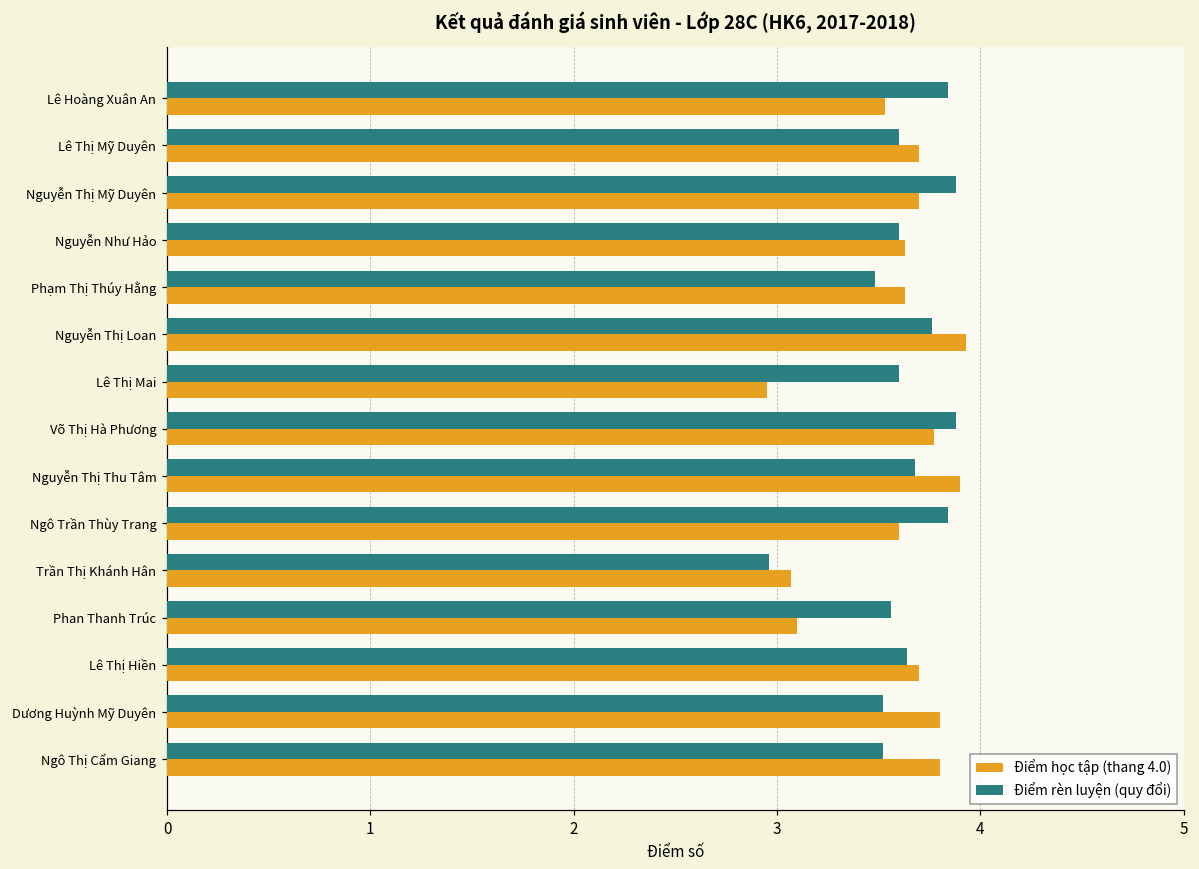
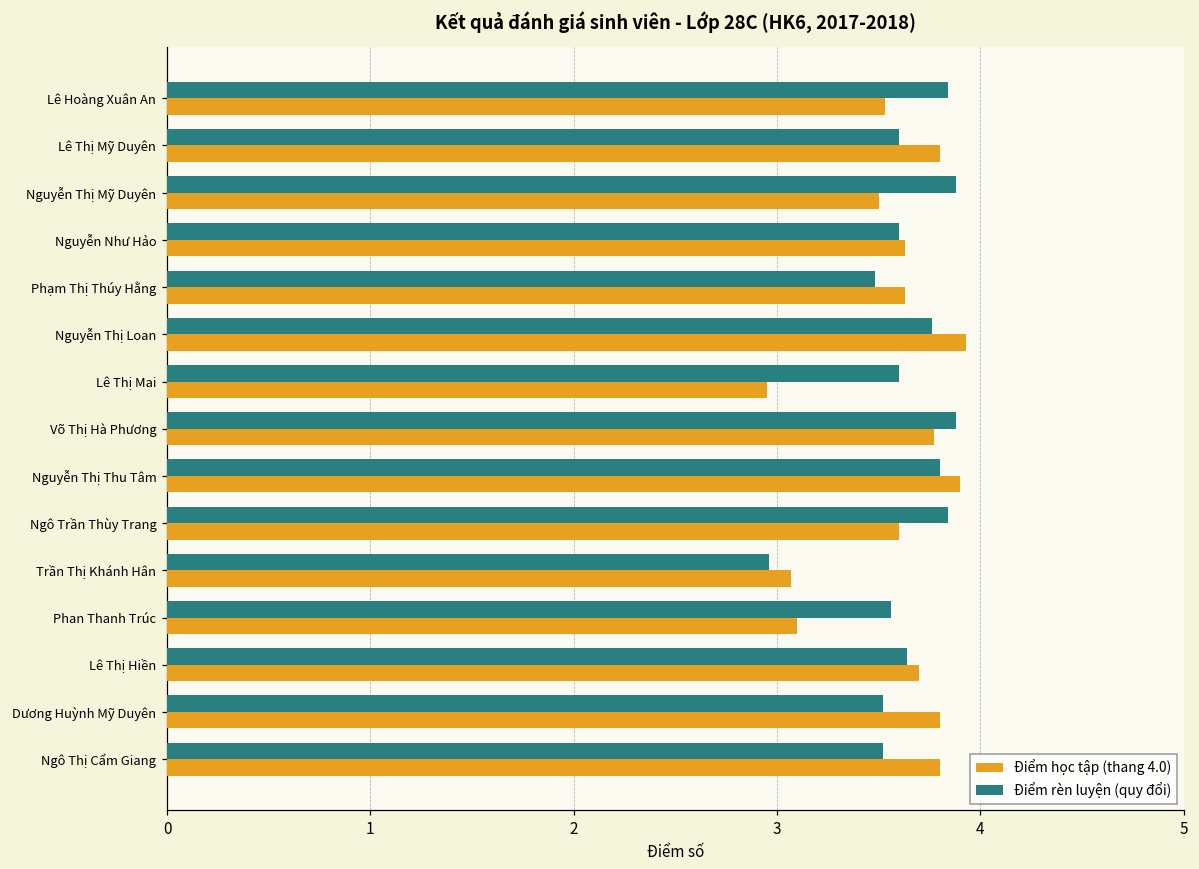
Điểm học tập (thang 4.0), Lê Thị Mỹ Duyên: 3.7 -> 3.8
Điểm học tập (thang 4.0), Nguyễn Thị Mỹ Duyên: 3.7 -> 3.5
Điểm rèn luyện (quy đổi), Nguyễn Thị Thu Tâm: 3.68 -> 3.80
